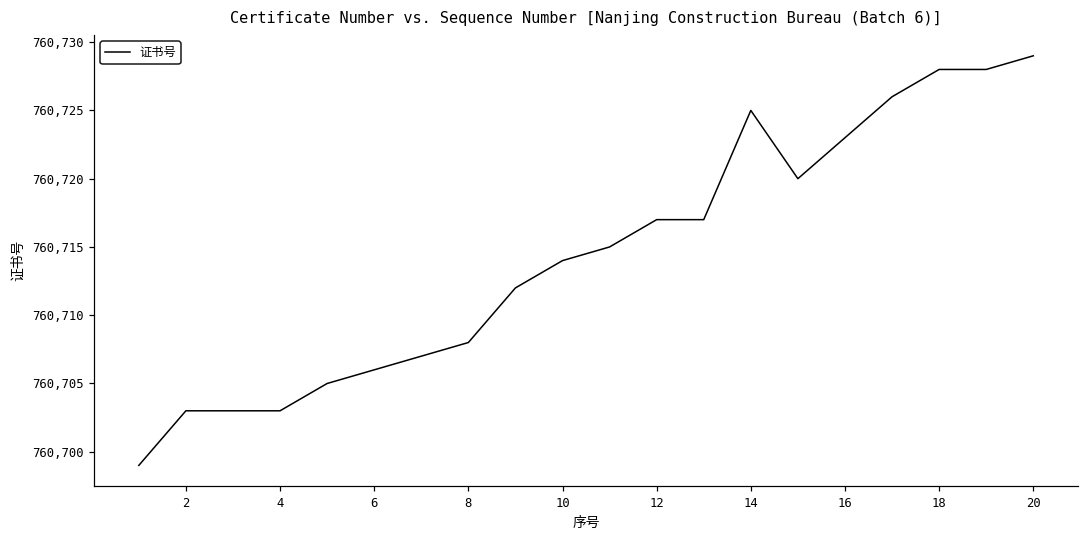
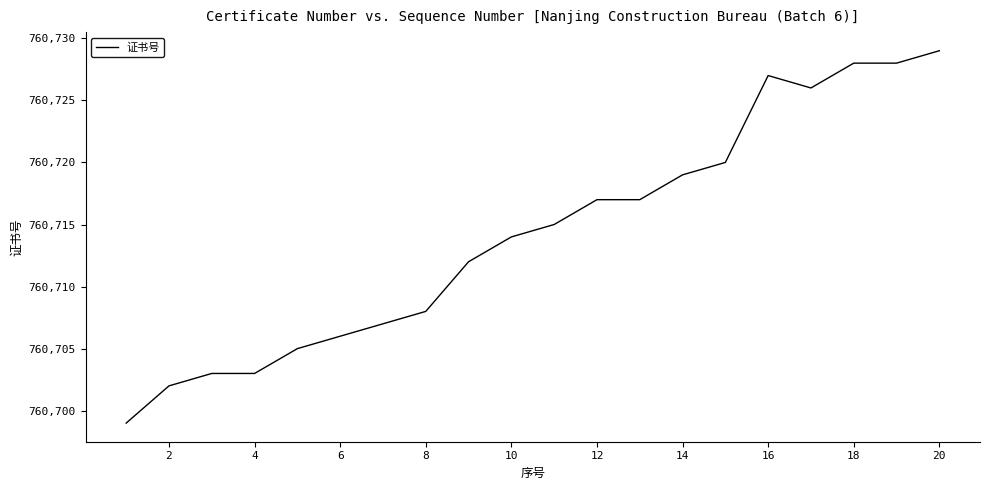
2: 760,703 -> 760,702
14: 760,725 -> 760,719
16: 760,723 -> 760,727
